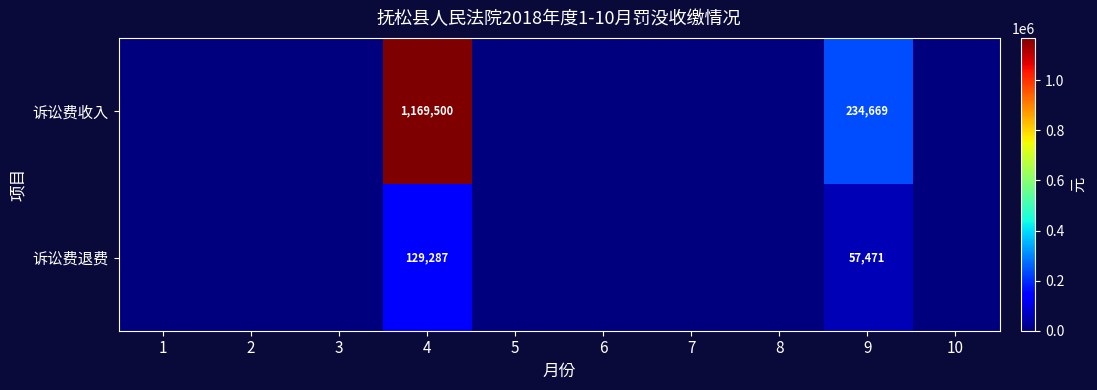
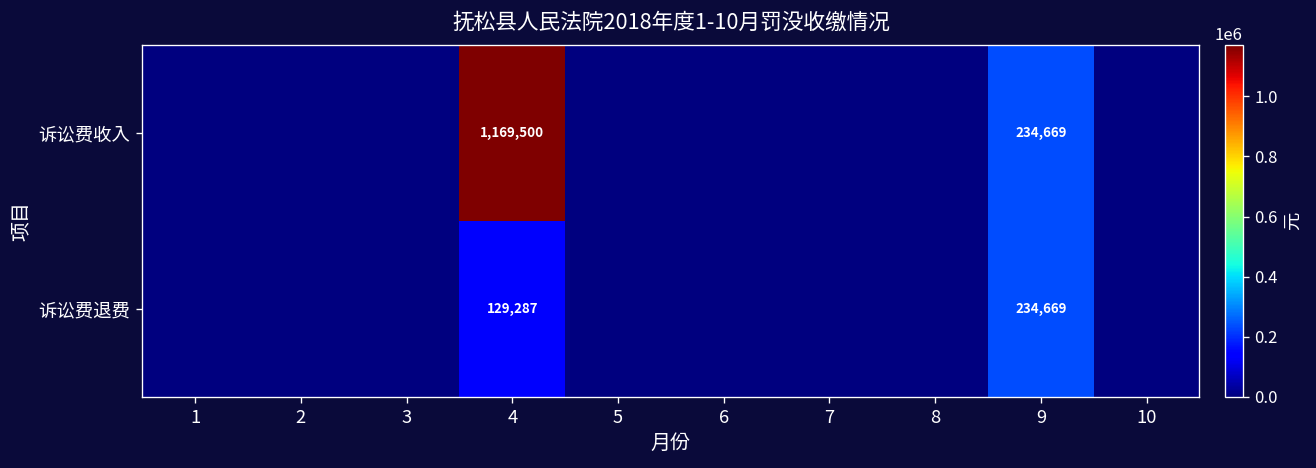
诉讼费退费, 9: 57,471 -> 234,669
